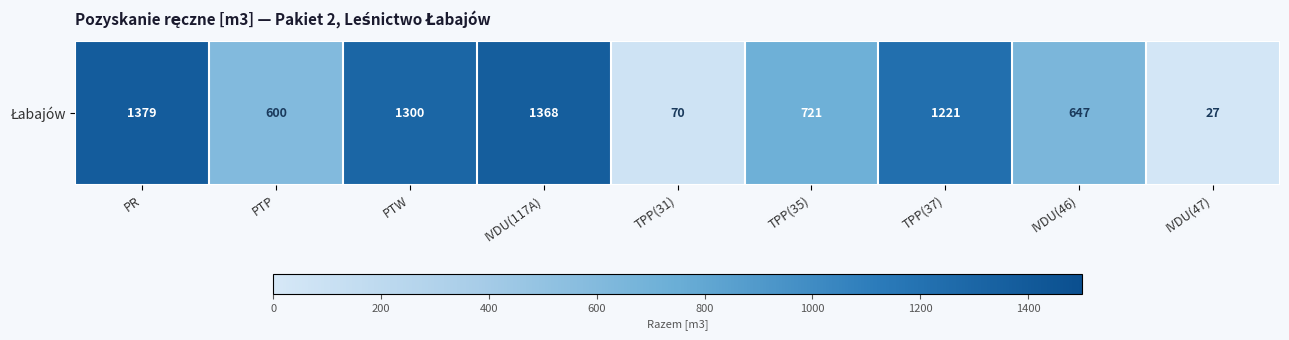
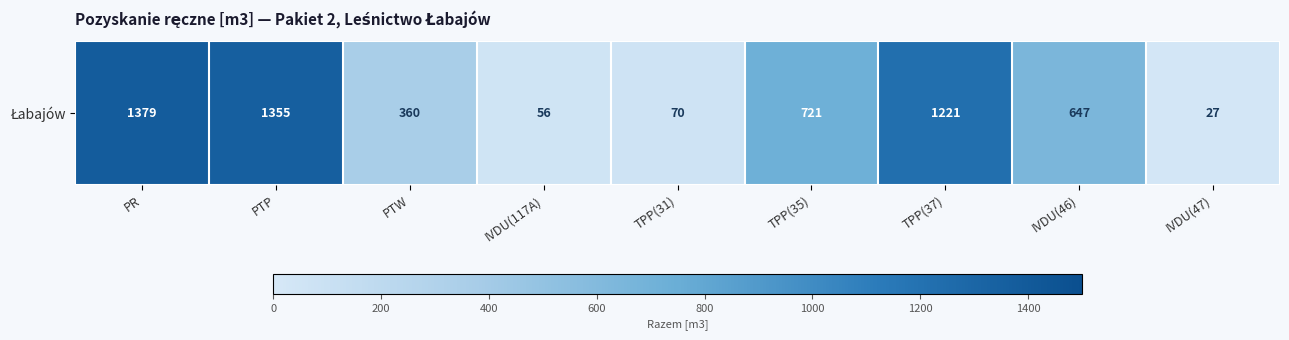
Łabajów, PTP: 600 -> 1355
Łabajów, PTW: 1300 -> 360
Łabajów, IVDU(117A): 1368 -> 56
